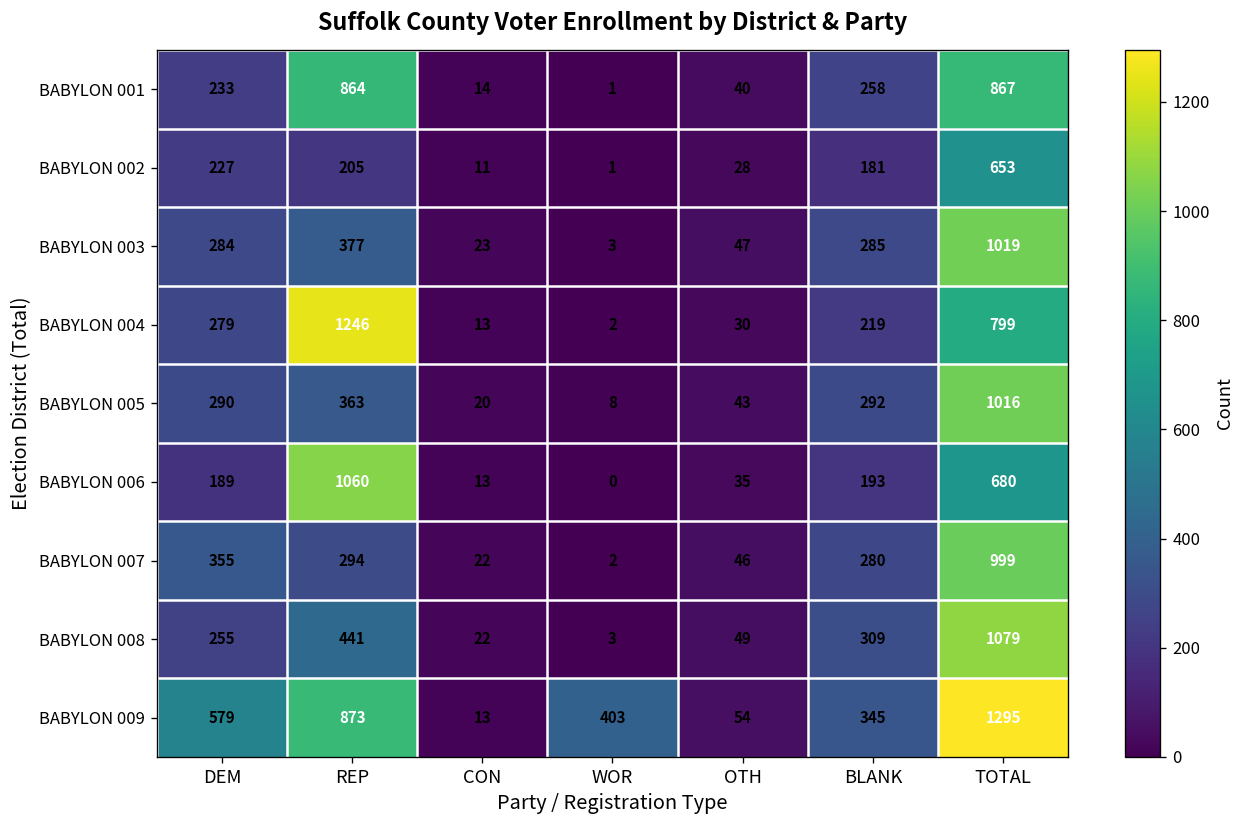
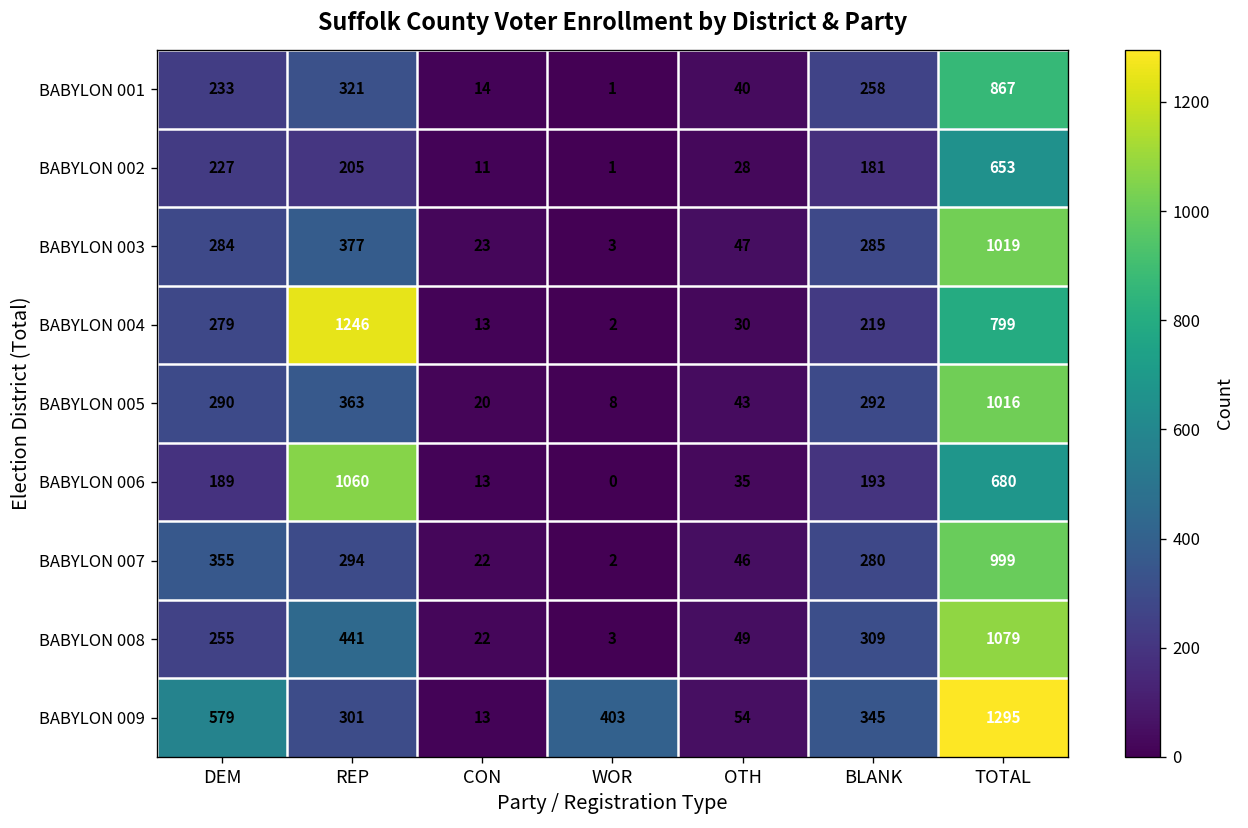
BABYLON 001, REP: 864 -> 321
BABYLON 009, REP: 873 -> 301
